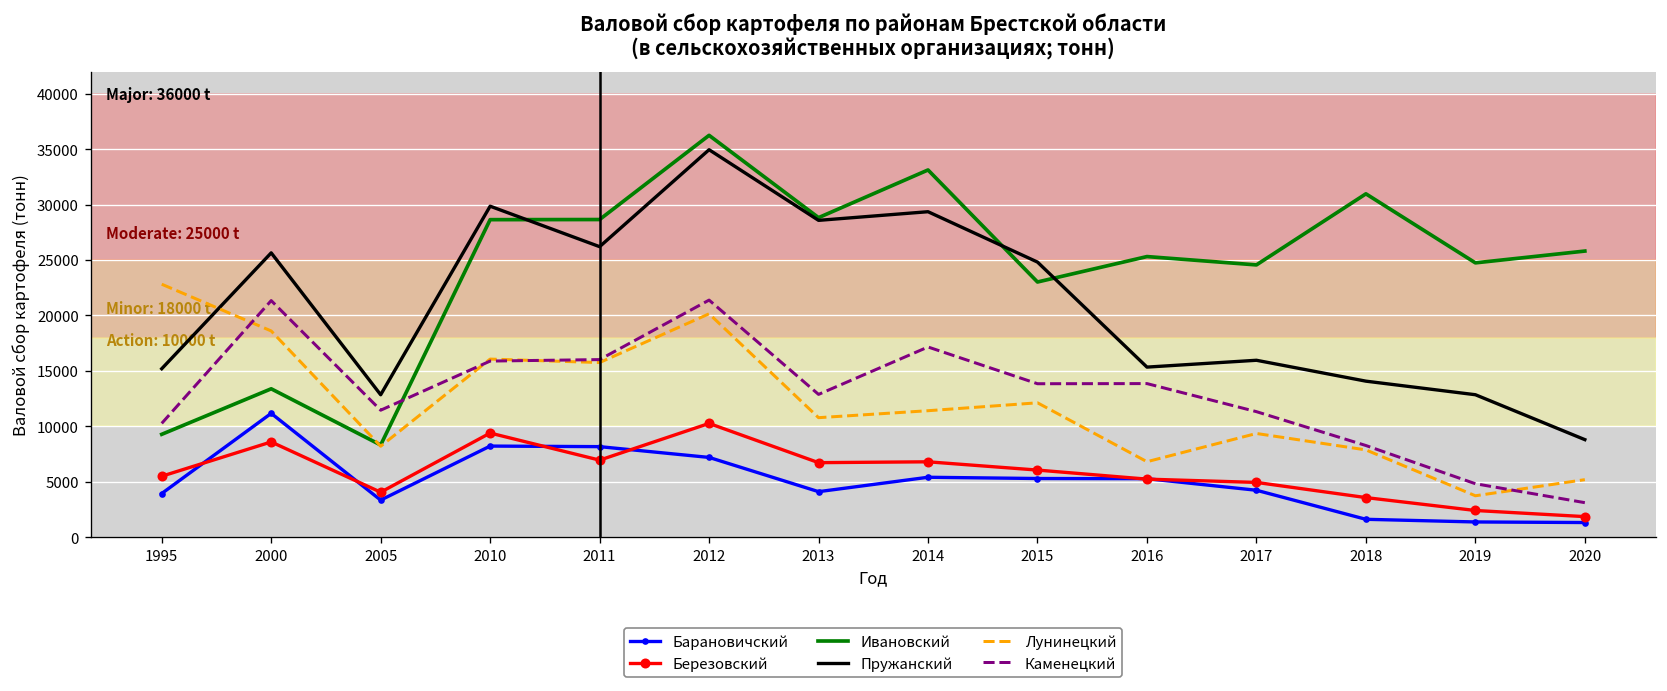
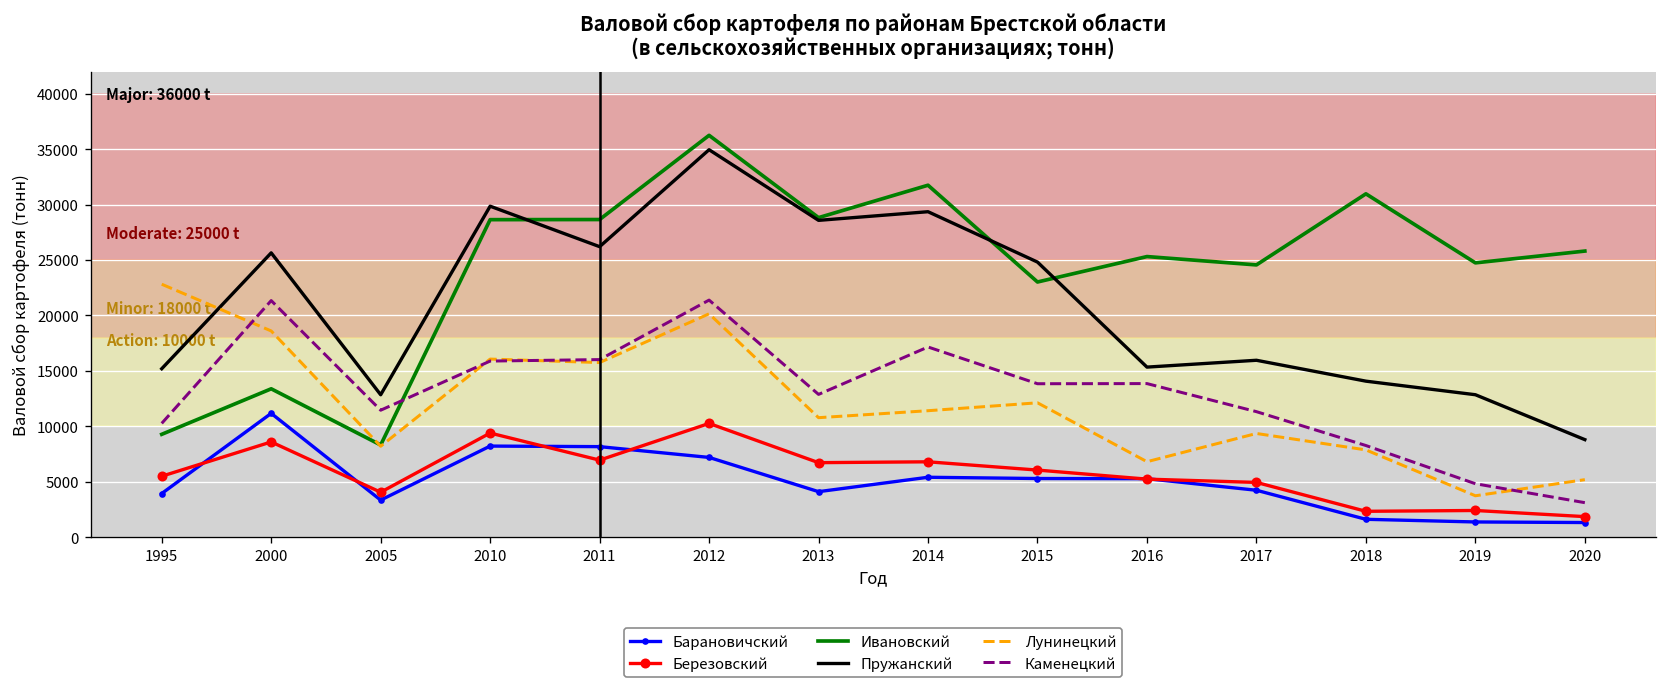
Ивановский, 2014: 33000 -> 32000
Березовский, 2018: 4000 -> 2000
